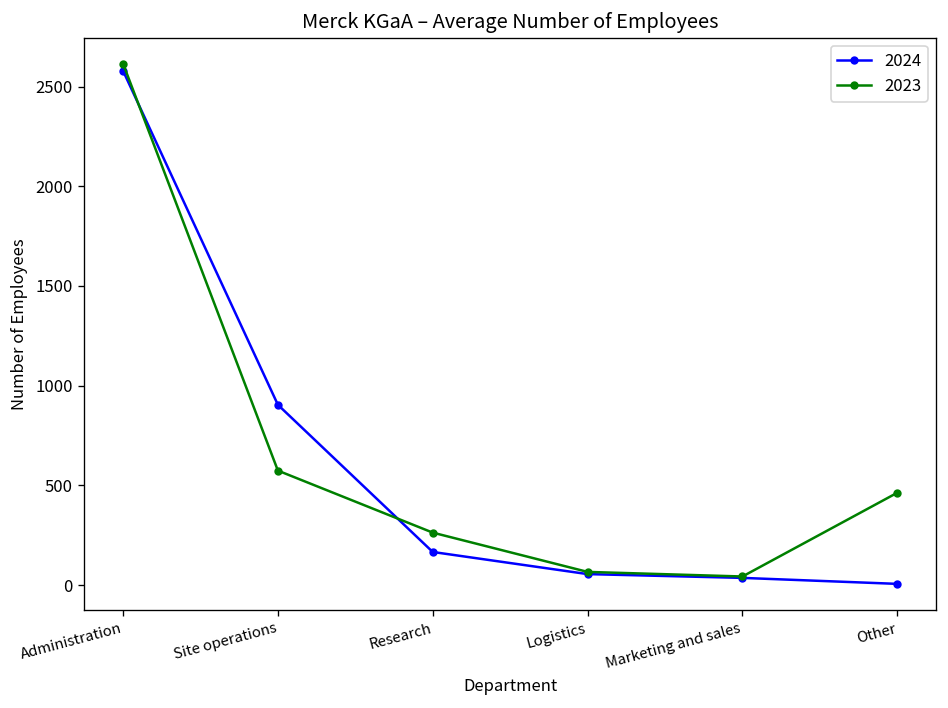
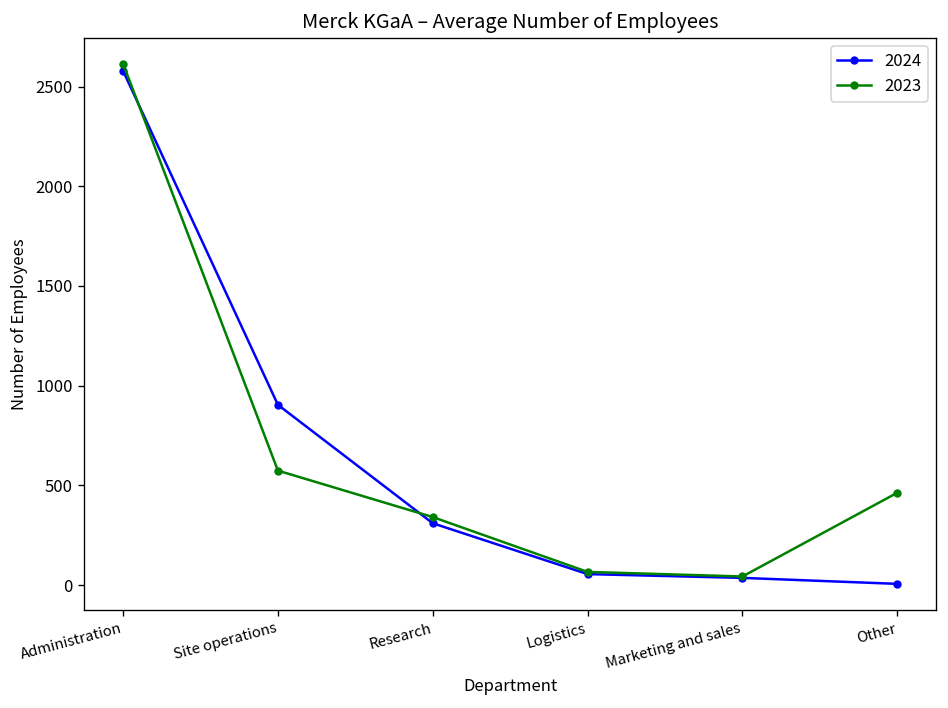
2024, Research: 170 -> 310
2023, Research: 260 -> 340
